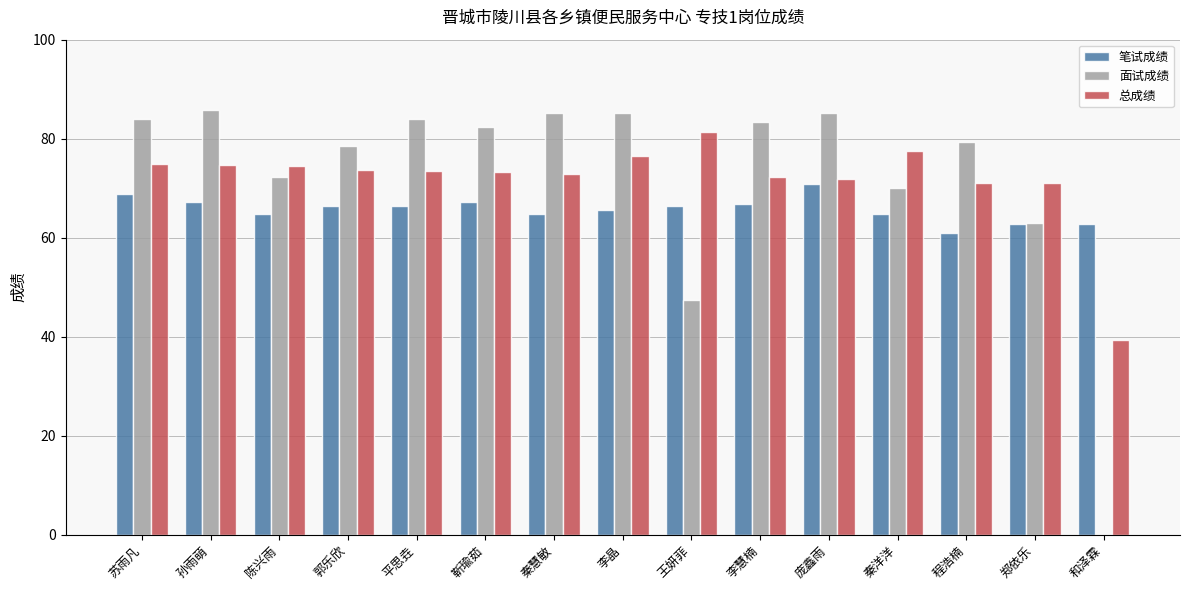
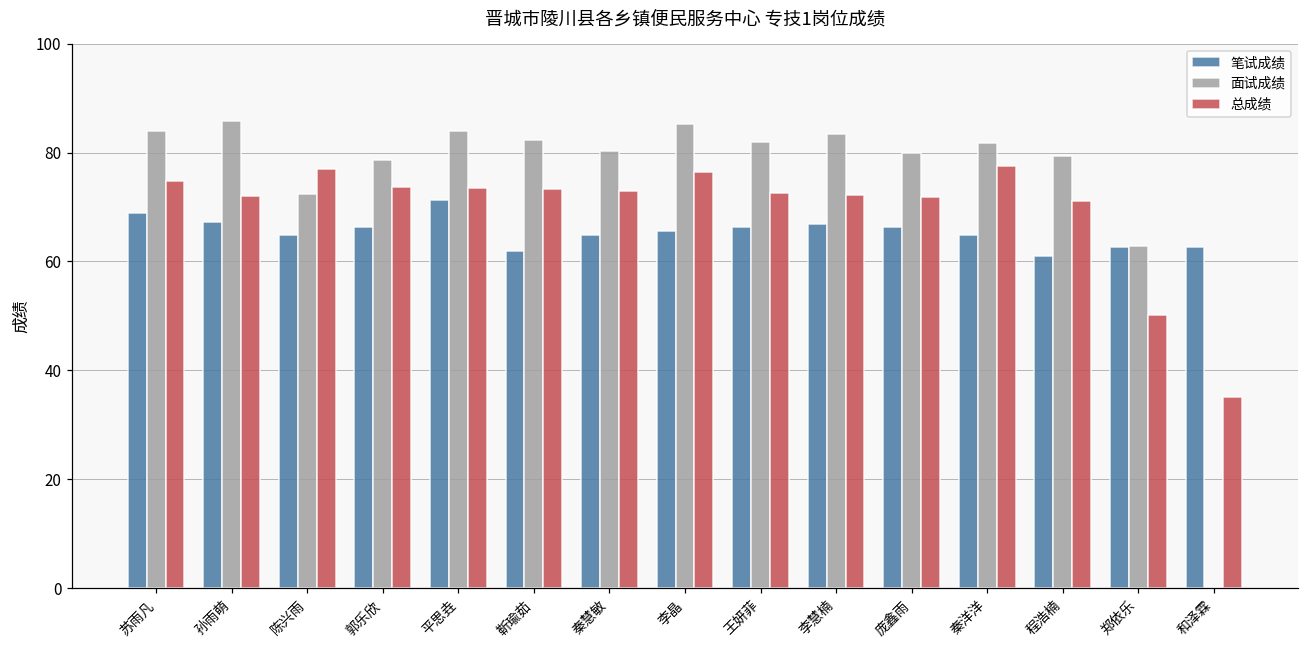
总成绩, 孙雨萌: 75 -> 72
总成绩, 陈兴雨: 74 -> 77
笔试成绩, 平思垚: 66 -> 71
笔试成绩, 靳瑜茹: 67 -> 62
面试成绩, 秦慧敏: 85 -> 80
面试成绩, 王妍菲: 47 -> 82
总成绩, 王妍菲: 81 -> 73
笔试成绩, 庞鑫雨: 71 -> 66
面试成绩, 庞鑫雨: 85 -> 80
面试成绩, 秦洋洋: 70 -> 82
总成绩, 郑依乐: 71 -> 50
总成绩, 和泽霖: 39 -> 35
